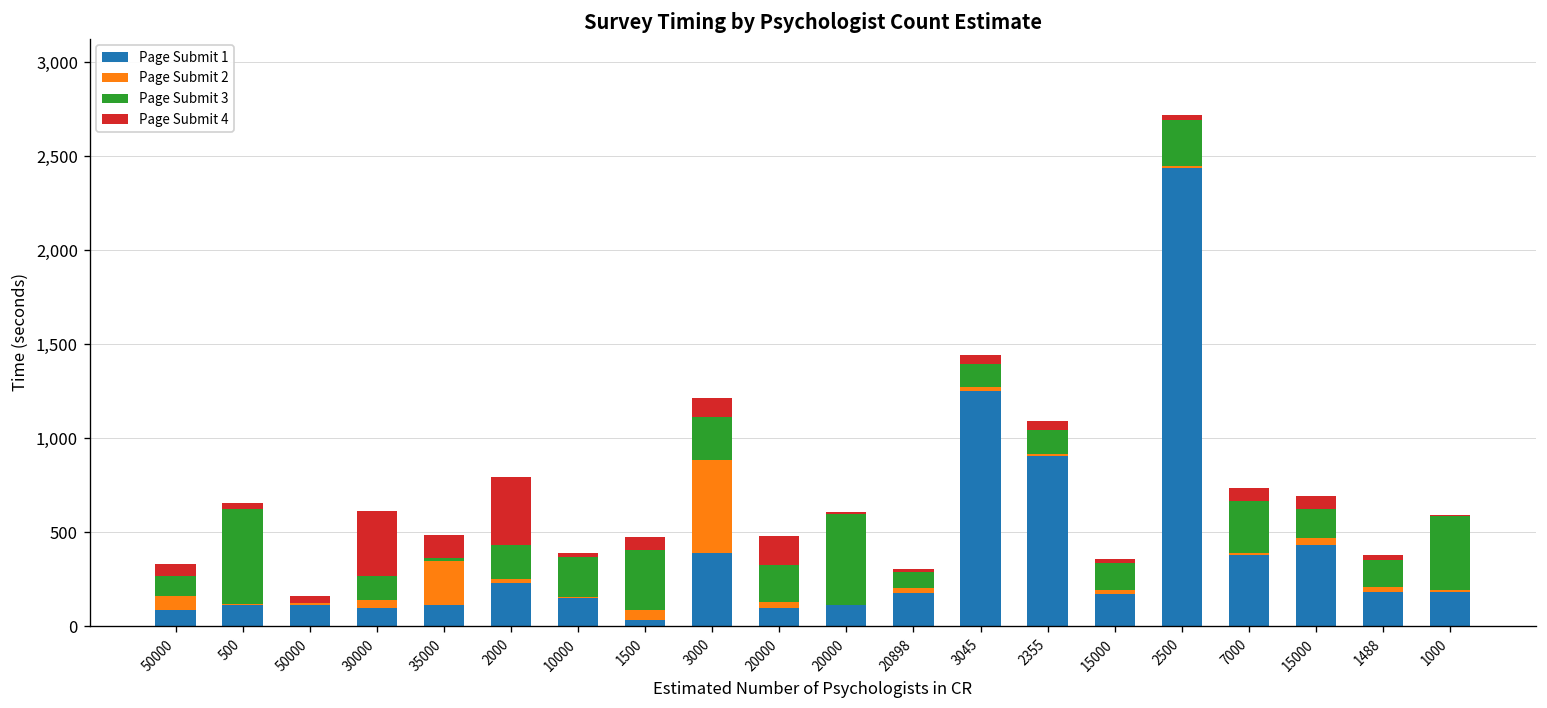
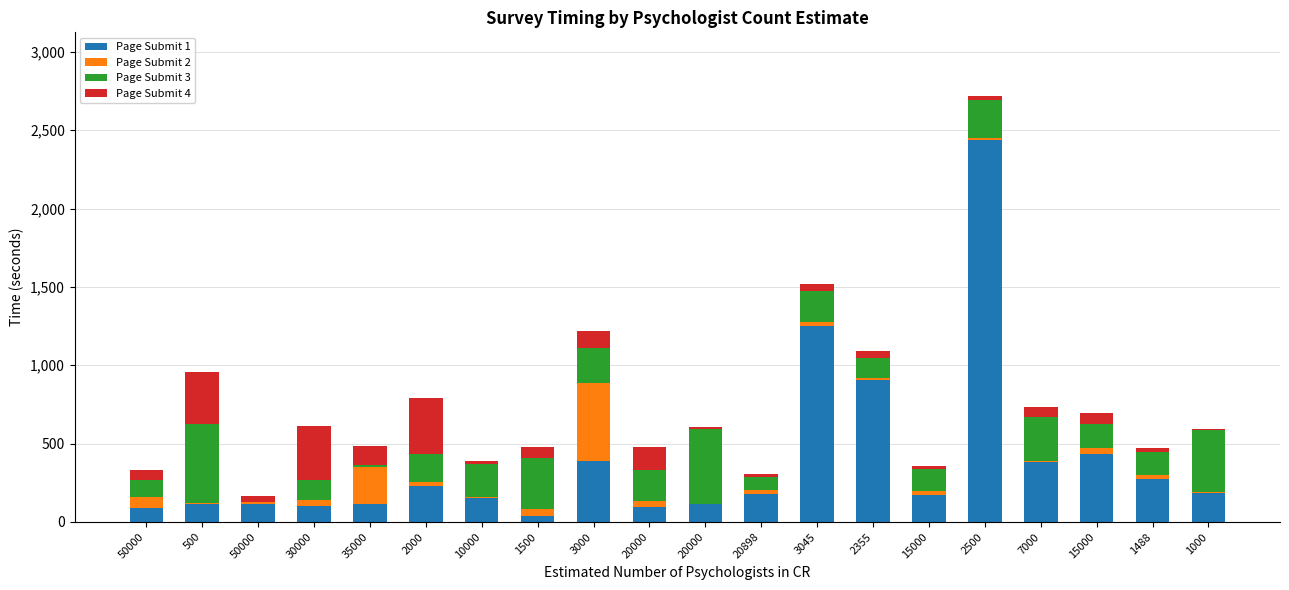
Page Submit 4, 500: 30 -> 330
Page Submit 3, 3045: 120 -> 200
Page Submit 1, 1488: 180 -> 270
